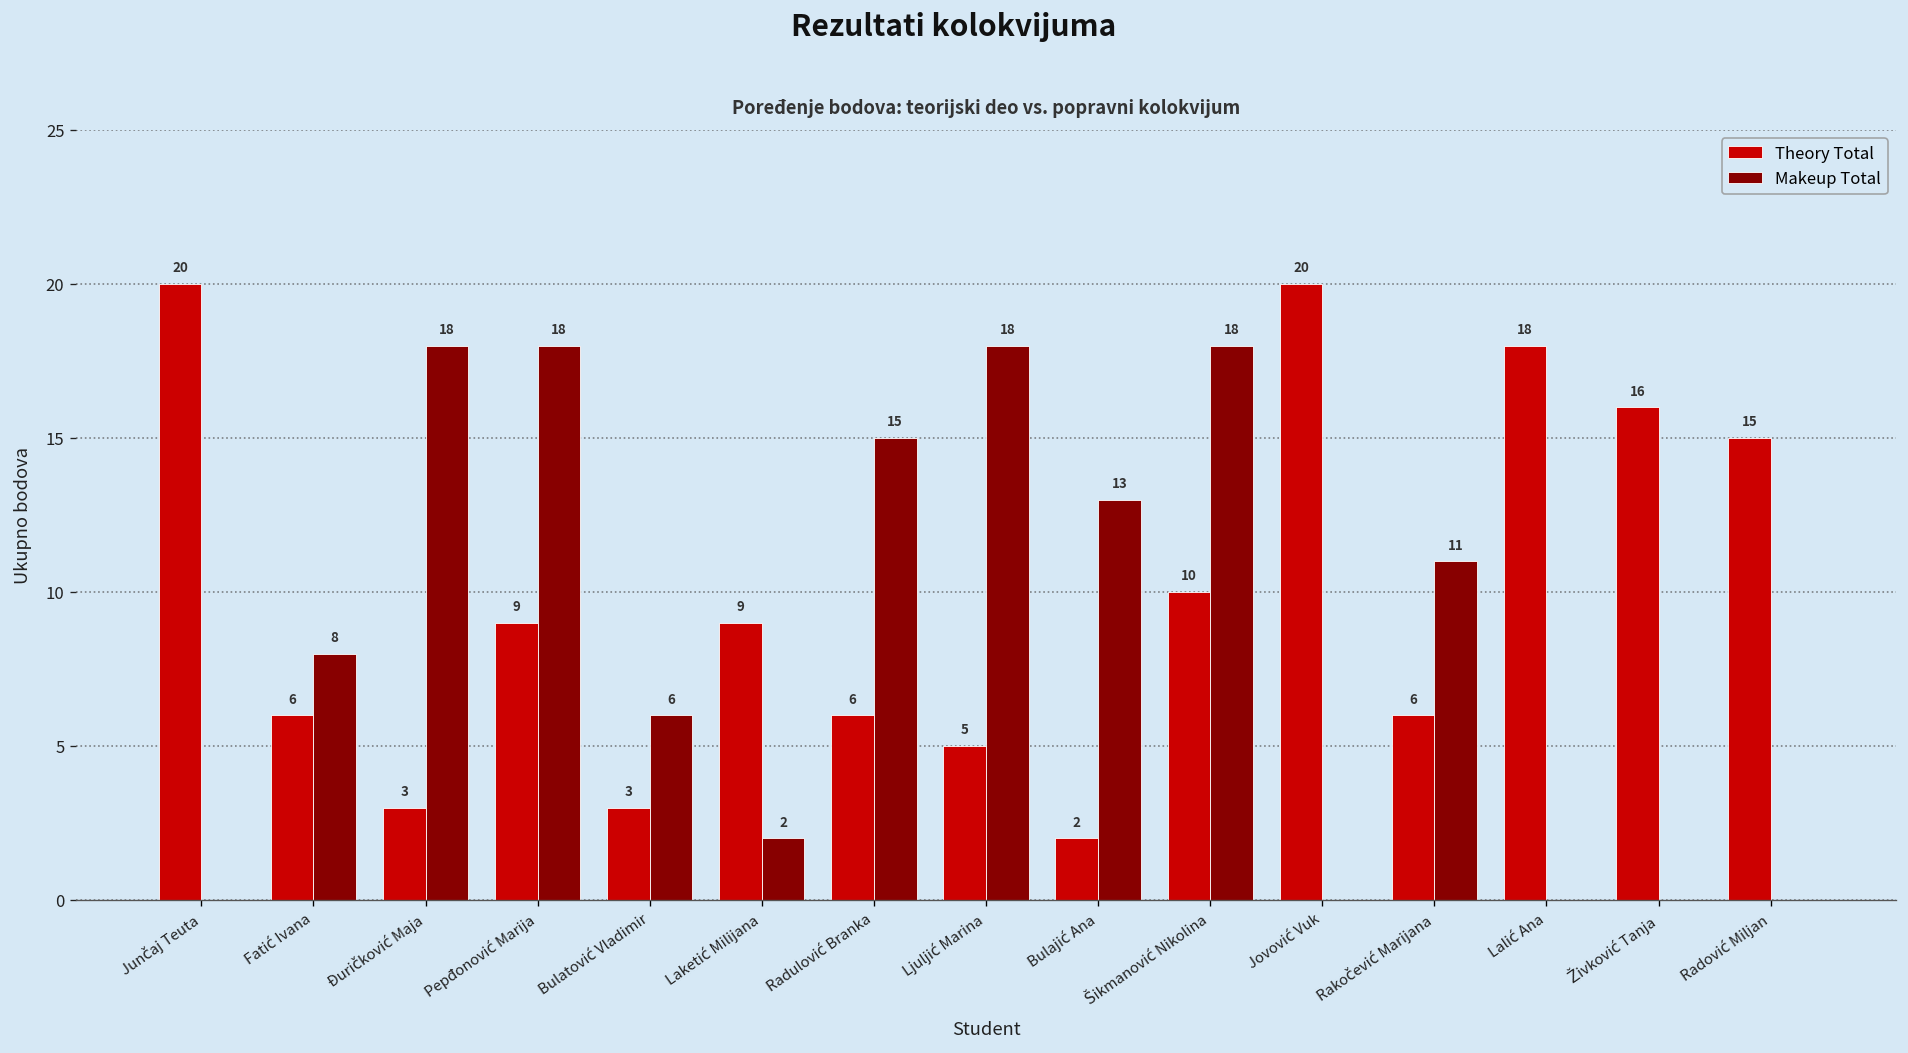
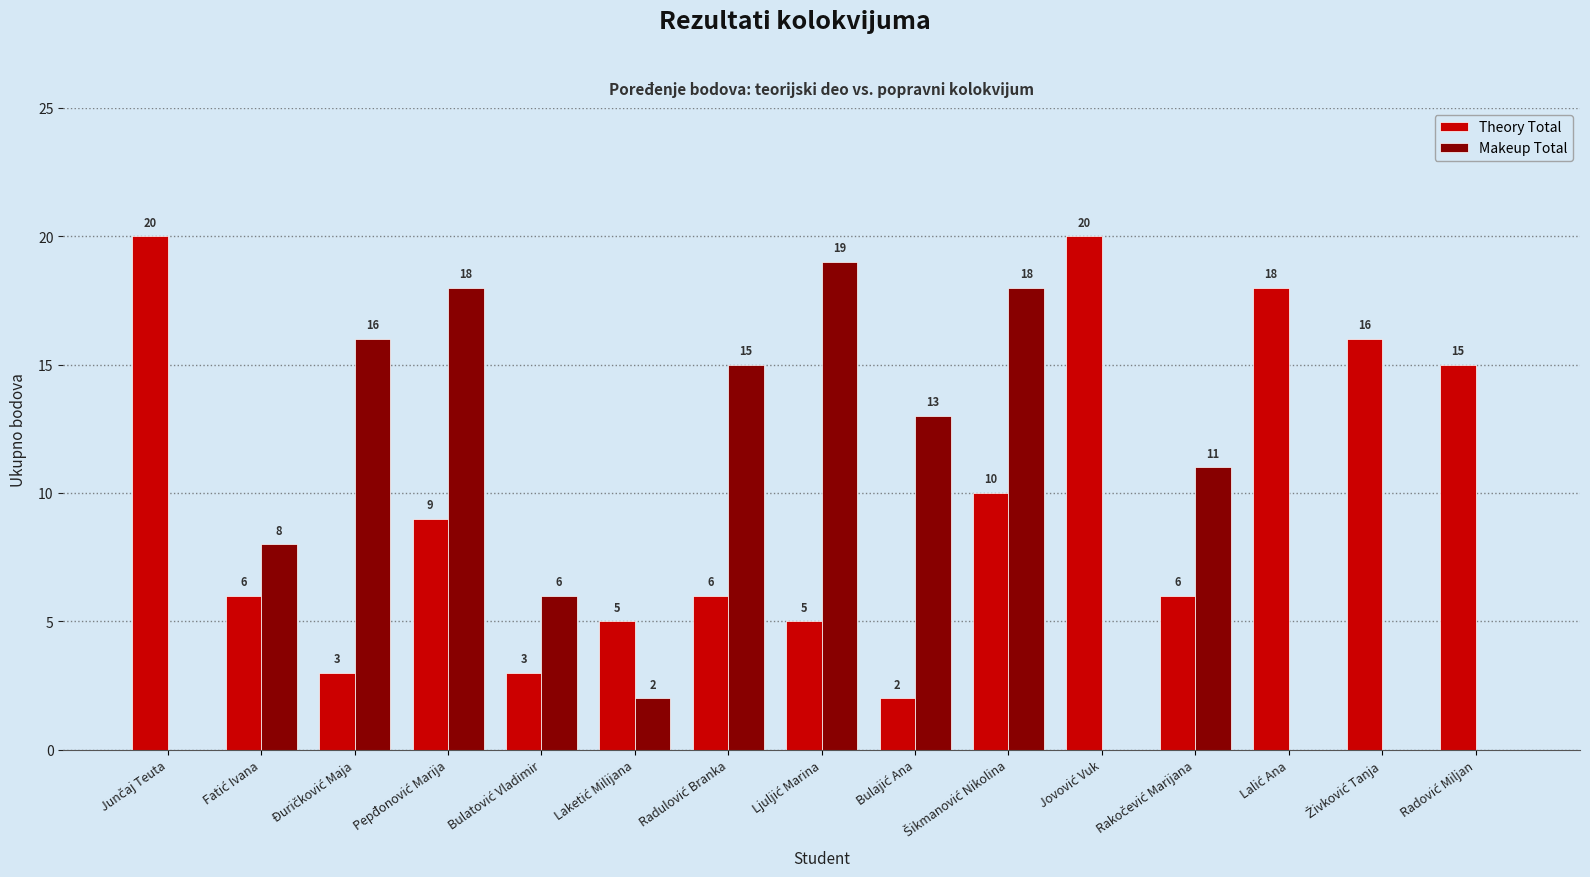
Makeup Total, Đuričković Maja: 18 -> 16
Theory Total, Laketić Milijana: 9 -> 5
Makeup Total, Ljuljić Marina: 18 -> 19
